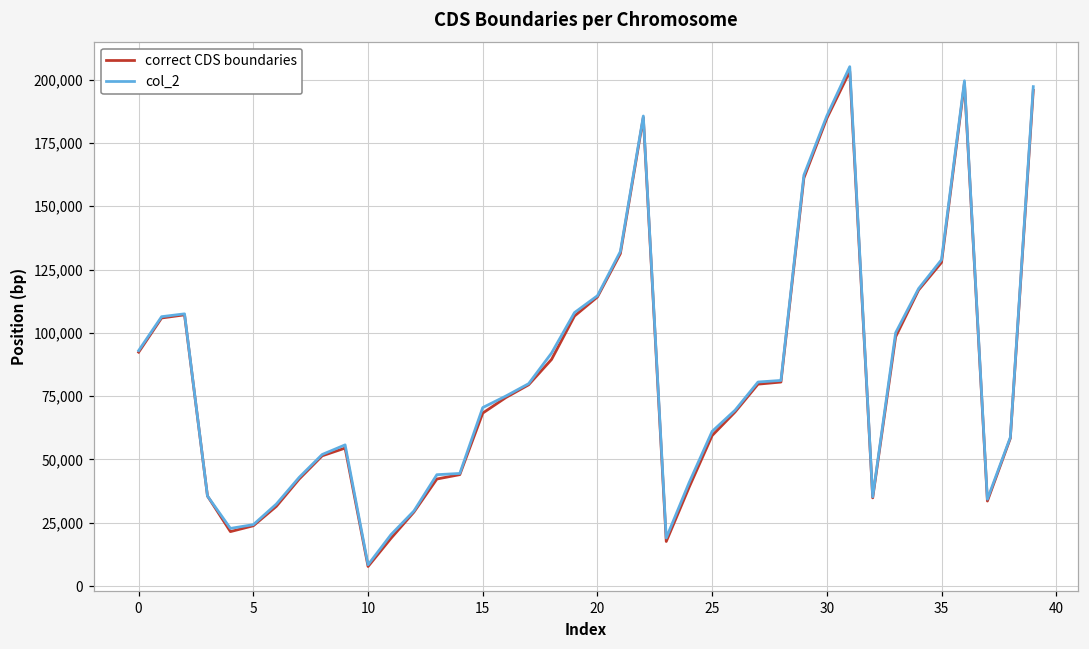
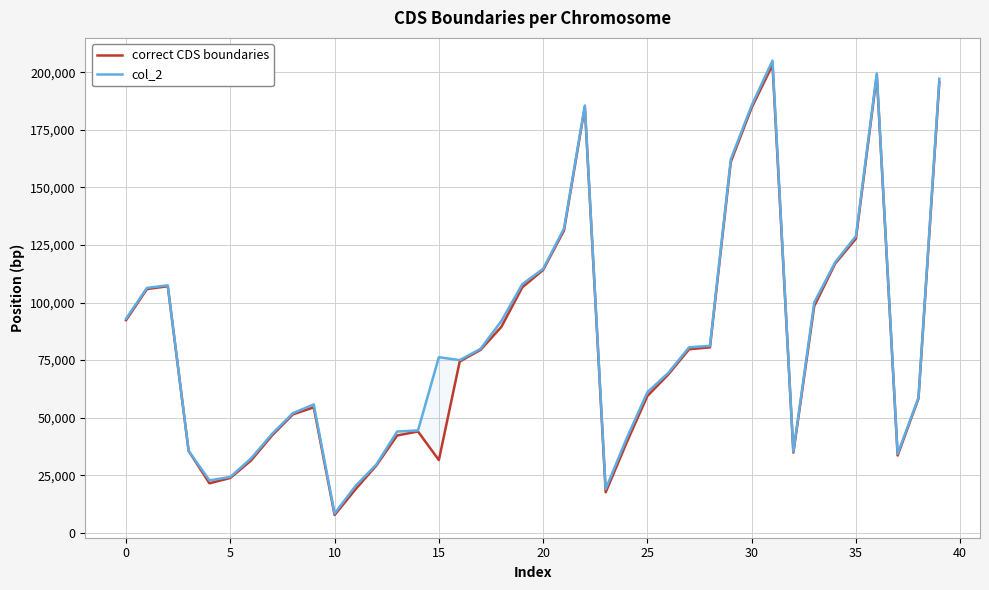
correct CDS boundaries, 15: 68,000 -> 32,000
col_2, 15: 70,000 -> 76,000
